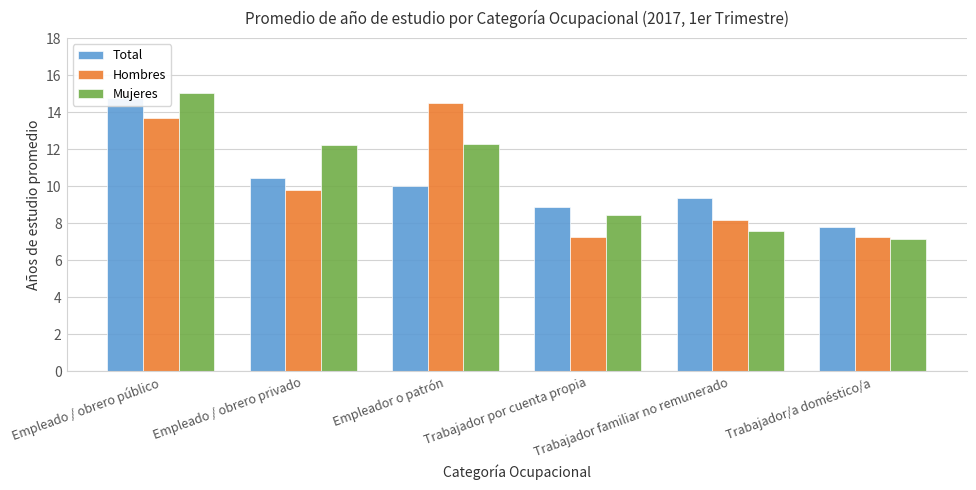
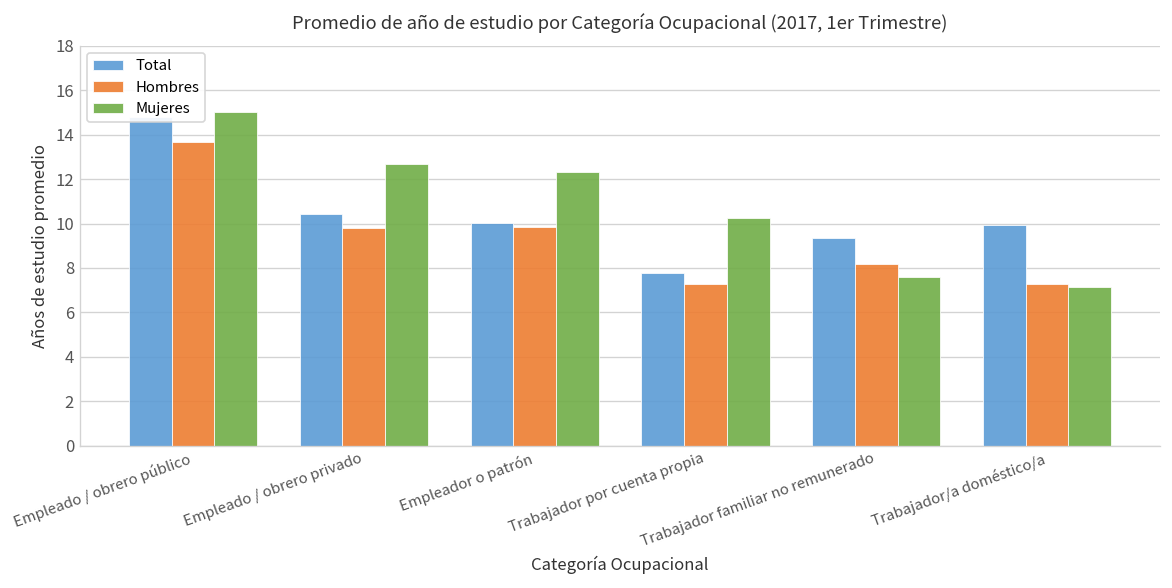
Mujeres, Empleado / obrero privado: 12.2 -> 12.7
Hombres, Empleador o patrón: 14.5 -> 9.8
Total, Trabajador por cuenta propia: 8.9 -> 7.8
Mujeres, Trabajador por cuenta propia: 8.4 -> 10.3
Total, Trabajador/a doméstico/a: 7.8 -> 9.9
